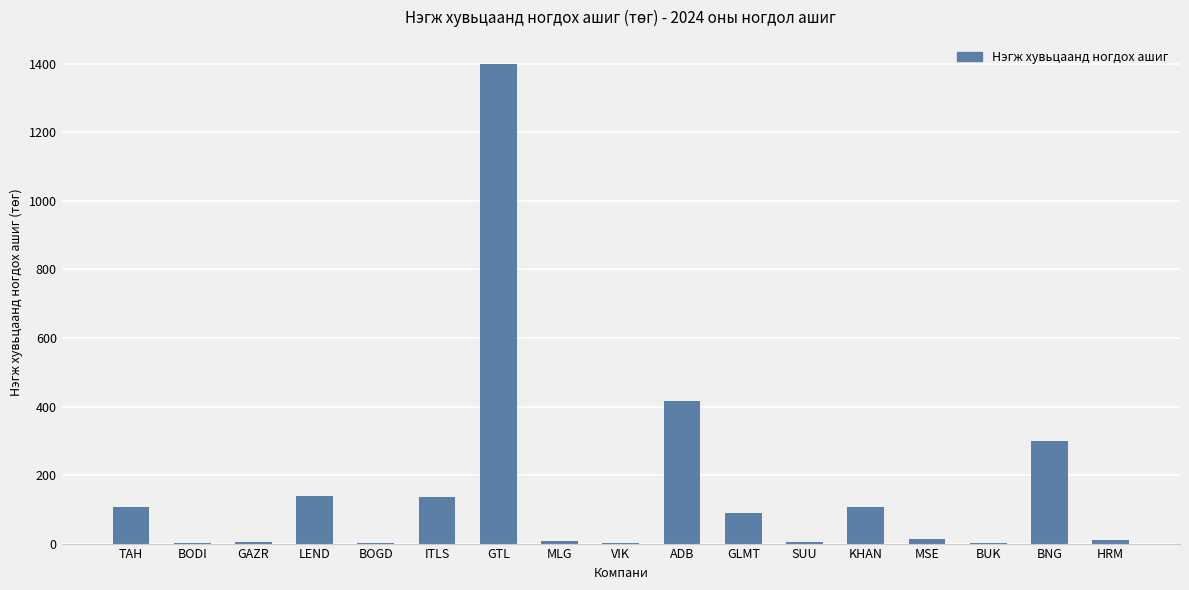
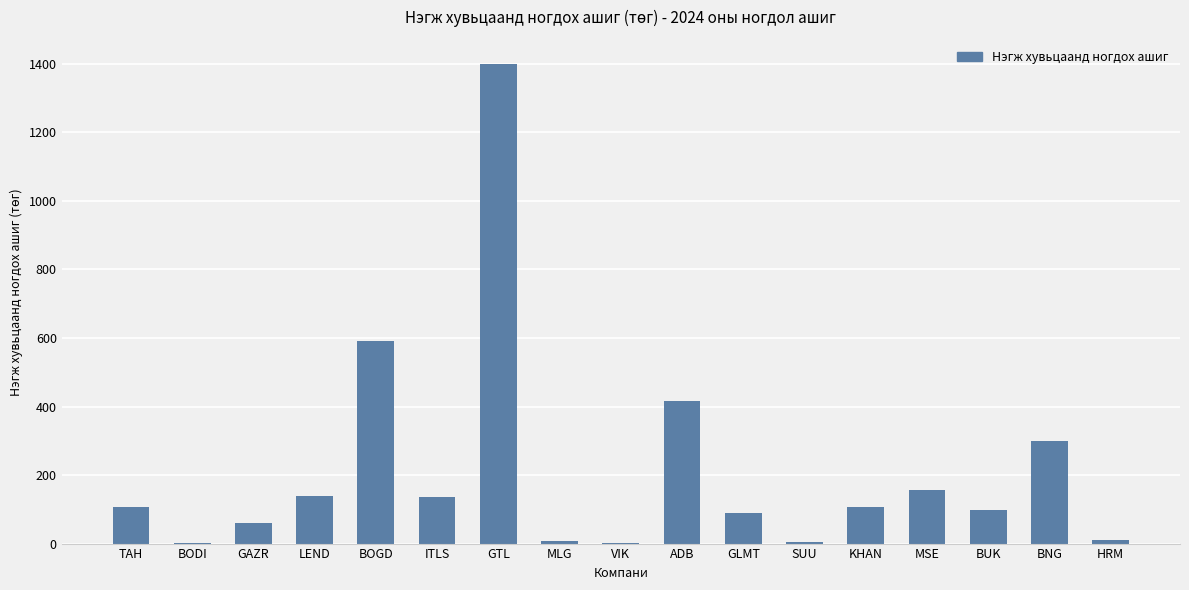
GAZR: 0 -> 60
BOGD: 0 -> 590
MSE: 10 -> 160
BUK: 0 -> 100
